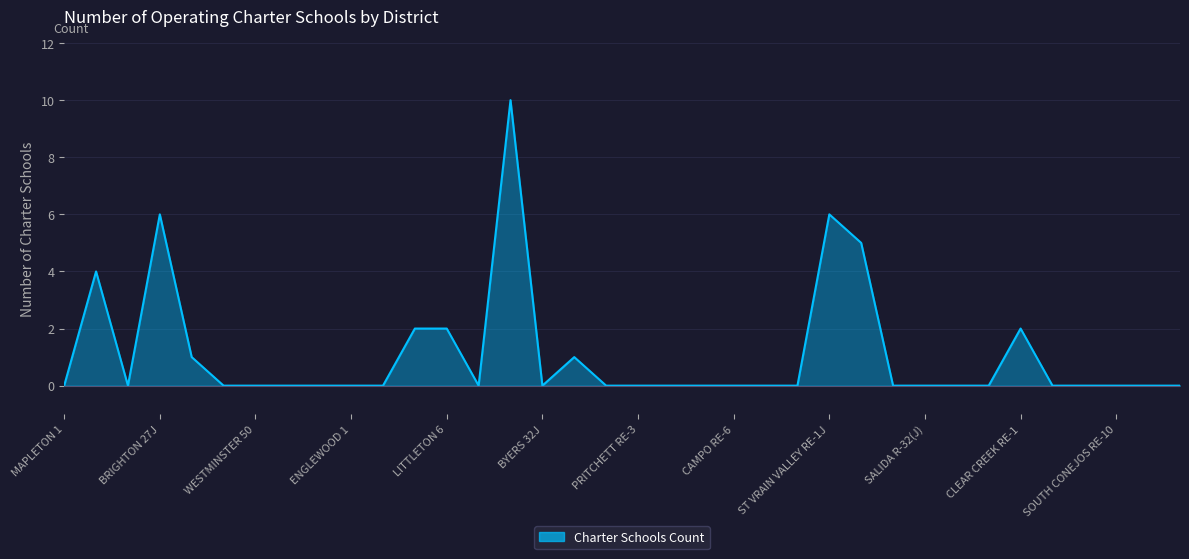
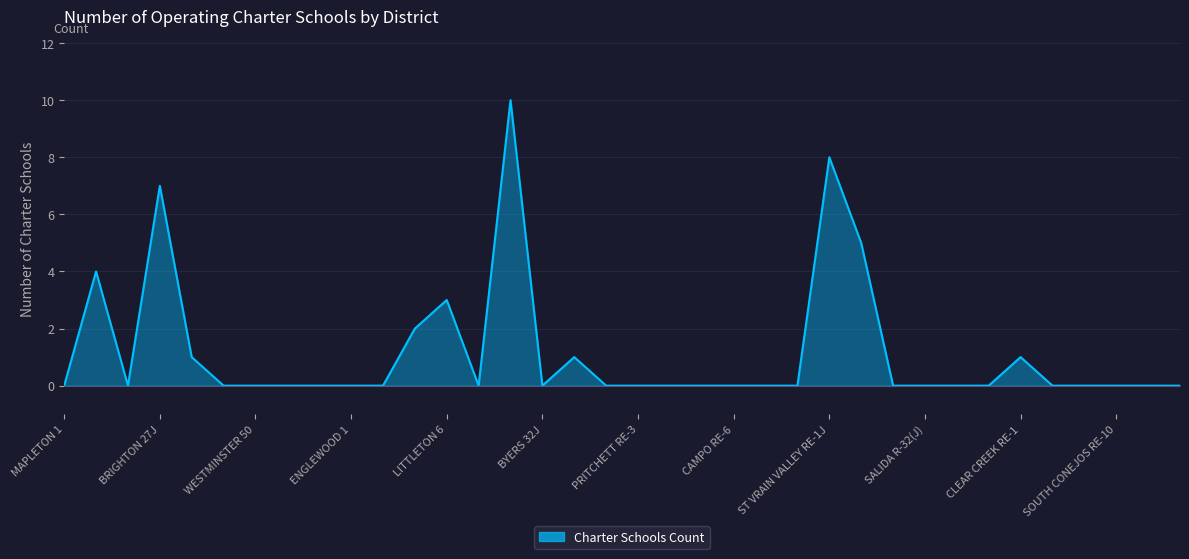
BRIGHTON 27J: 6 -> 7
LITTLETON 6: 2 -> 3
ST VRAIN VALLEY RE-1J: 6 -> 8
CLEAR CREEK RE-1: 2 -> 1
